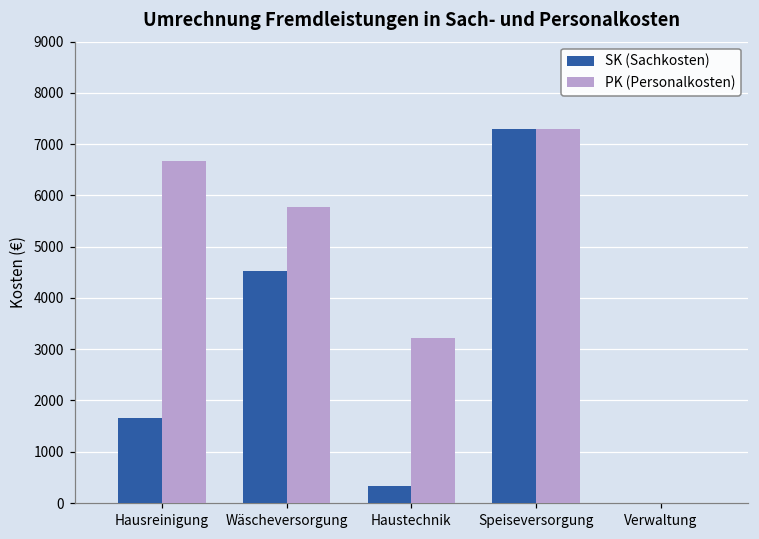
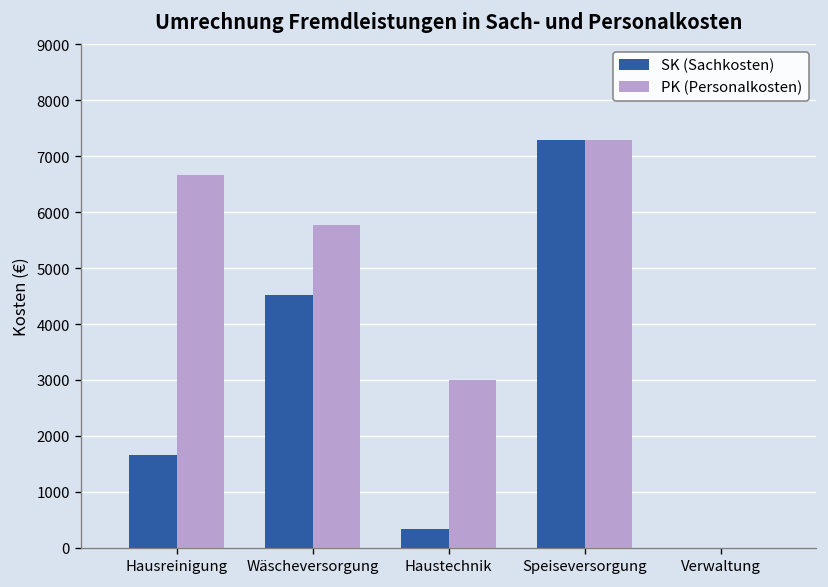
PK (Personalkosten), Haustechnik: 3200 -> 3000
